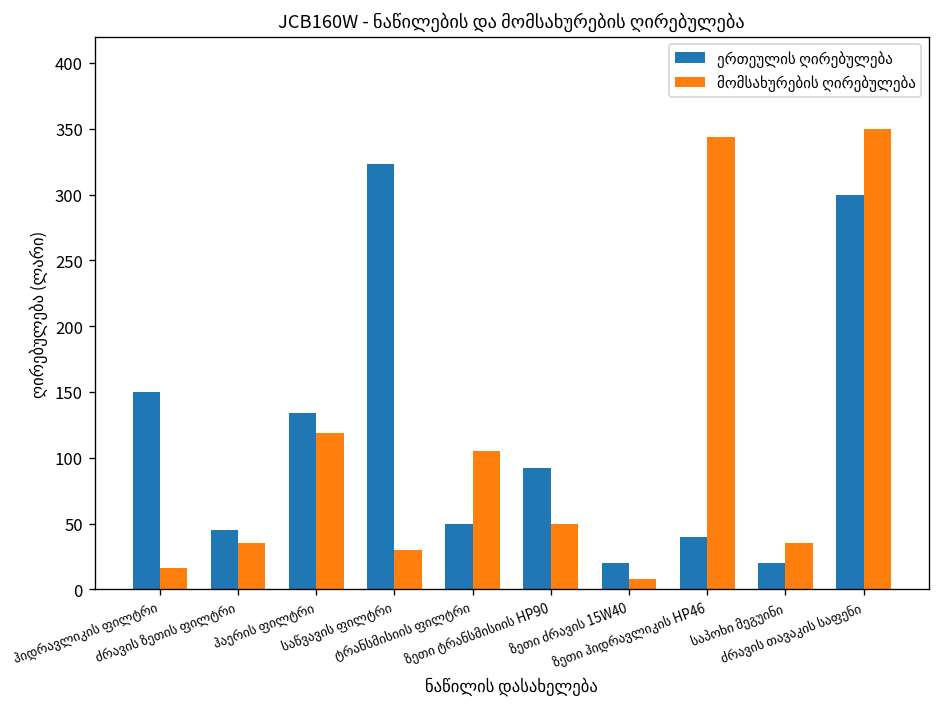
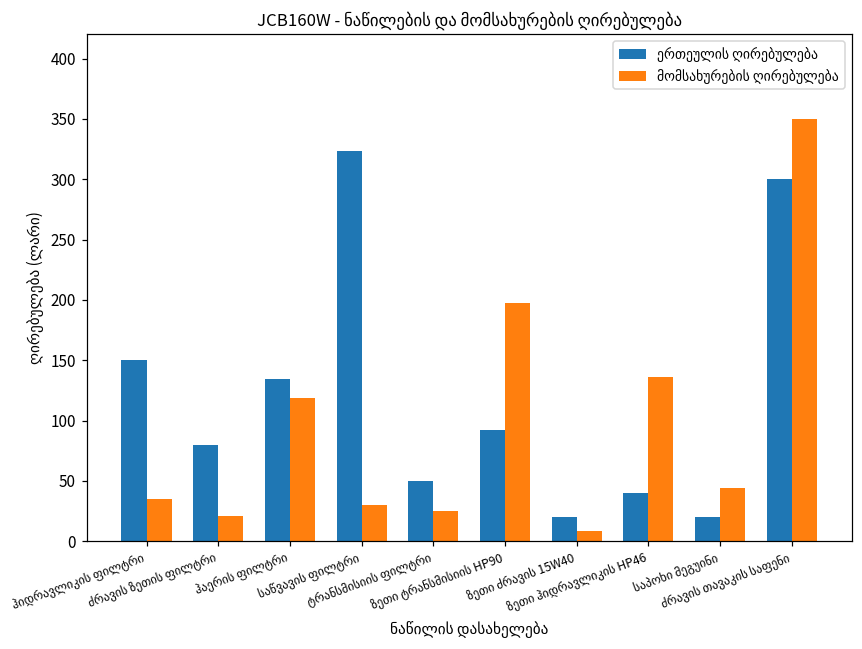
მომსახურების ღირებულება, ჰიდრავლიკის ფილტრი: 16 -> 35
ერთეულის ღირებულება, ძრავის ზეთის ფილტრი: 45 -> 80
მომსახურების ღირებულება, ძრავის ზეთის ფილტრი: 35 -> 21
მომსახურების ღირებულება, ტრანსმისიის ფილტრი: 105 -> 25
მომსახურების ღირებულება, ზეთი ტრანსმისიის HP90: 50 -> 197
მომსახურების ღირებულება, ზეთი ჰიდრავლიკის HP46: 344 -> 136
მომსახურების ღირებულება, საპოხი მეგუინი: 35 -> 44
